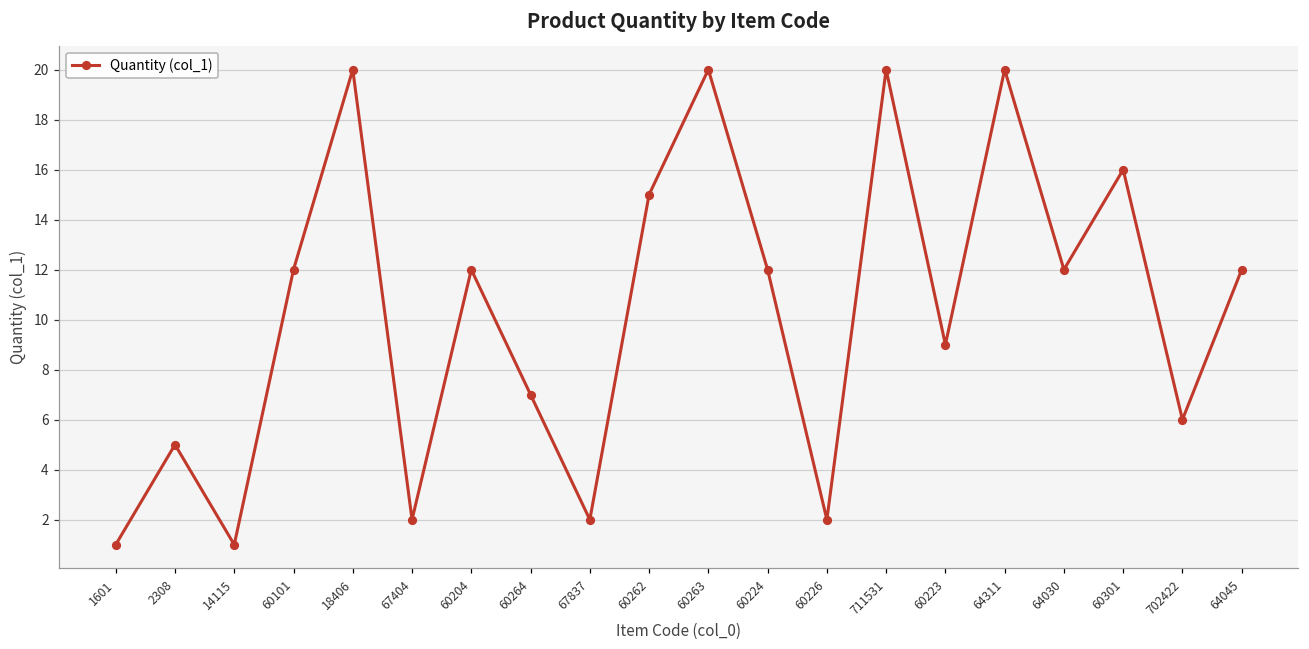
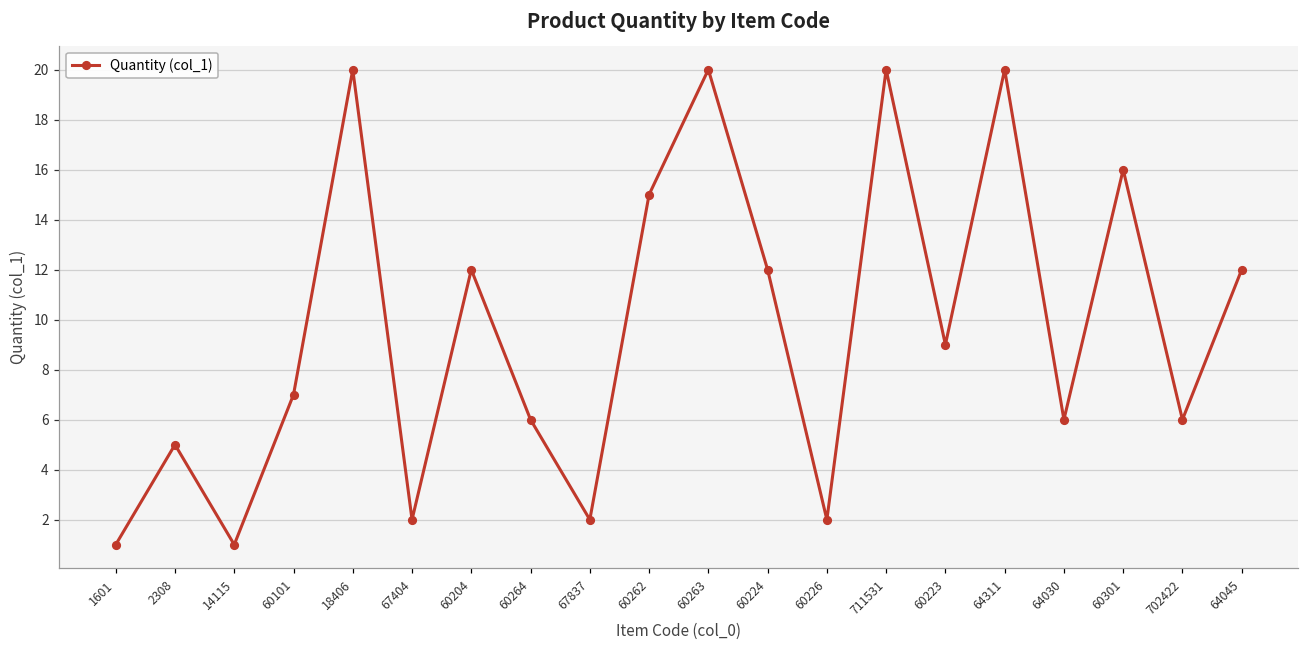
60101: 12 -> 7
60264: 7 -> 6
64030: 12 -> 6
